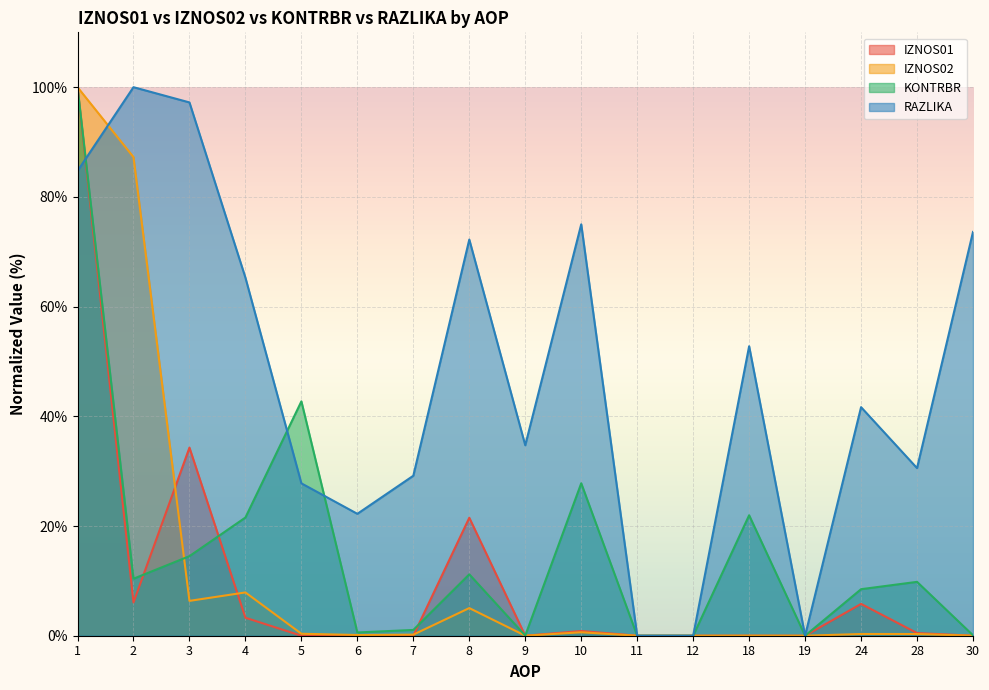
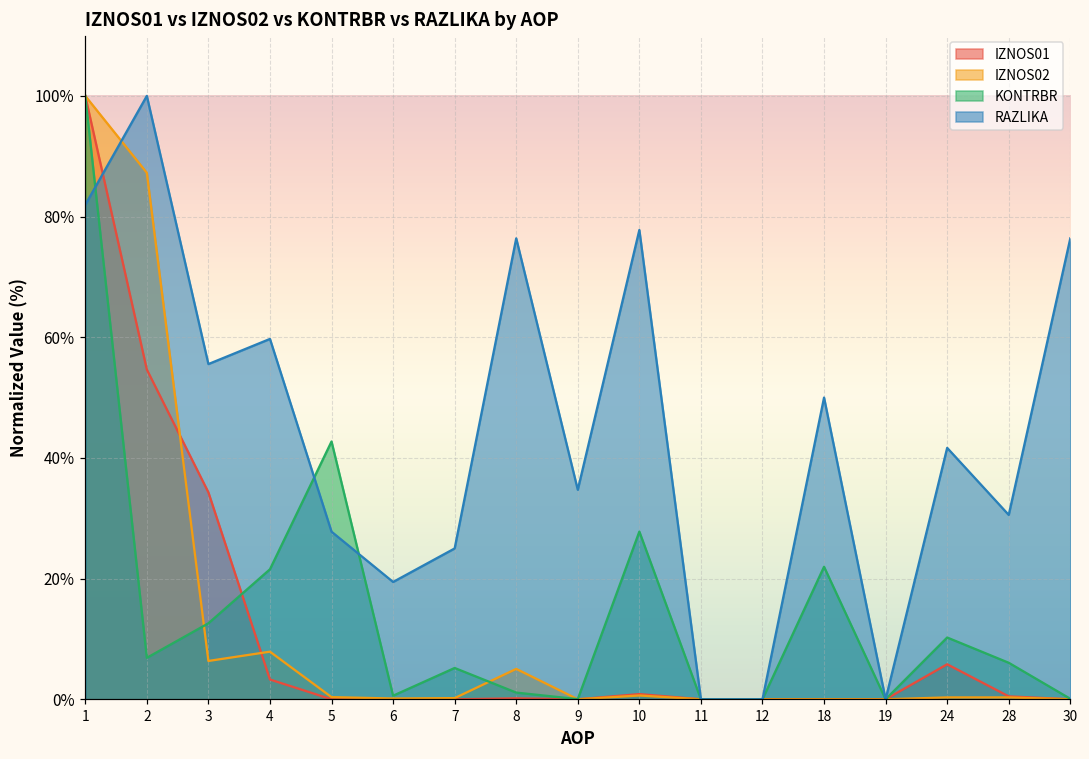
RAZLIKA, 1: 85% -> 82%
IZNOS01, 2: 6% -> 55%
KONTRBR, 2: 10% -> 7%
KONTRBR, 3: 15% -> 13%
RAZLIKA, 3: 97% -> 56%
RAZLIKA, 4: 65% -> 60%
RAZLIKA, 6: 22% -> 19%
KONTRBR, 7: 1% -> 5%
RAZLIKA, 7: 29% -> 25%
IZNOS01, 8: 22% -> 0%
KONTRBR, 8: 11% -> 1%
RAZLIKA, 8: 72% -> 76%
RAZLIKA, 10: 75% -> 78%
RAZLIKA, 18: 53% -> 50%
KONTRBR, 24: 8% -> 10%
KONTRBR, 28: 10% -> 6%
RAZLIKA, 30: 74% -> 76%
